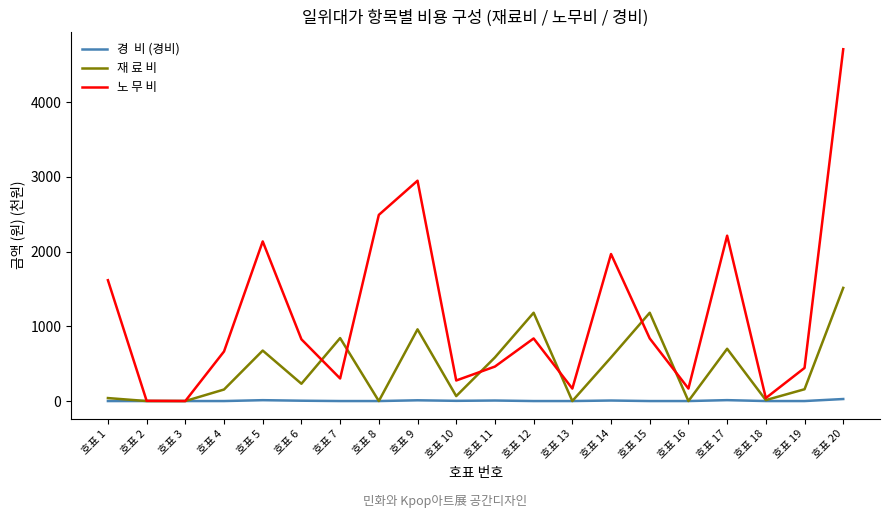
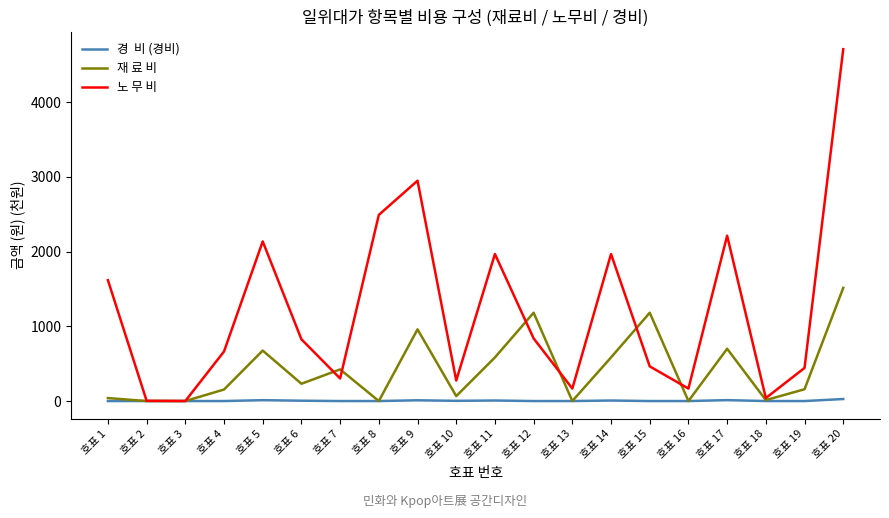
재 료 비, 호표 7: 800 -> 400
노 무 비, 호표 11: 500 -> 2000
노 무 비, 호표 15: 800 -> 500
